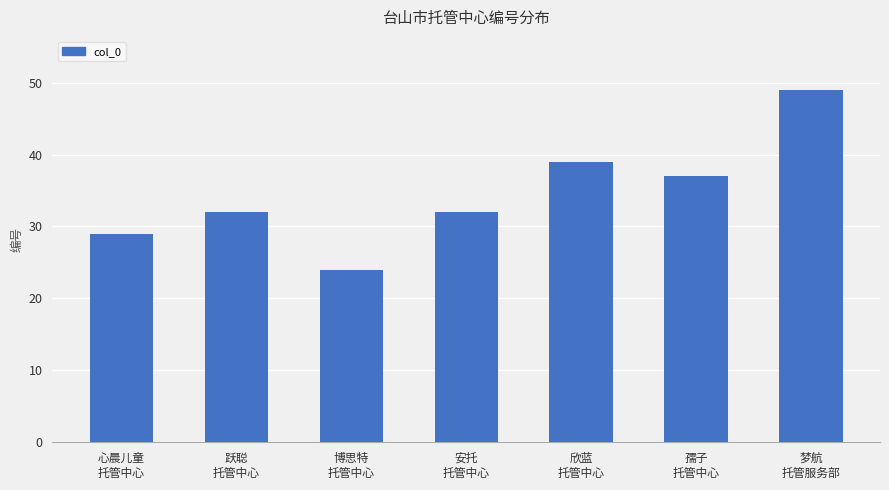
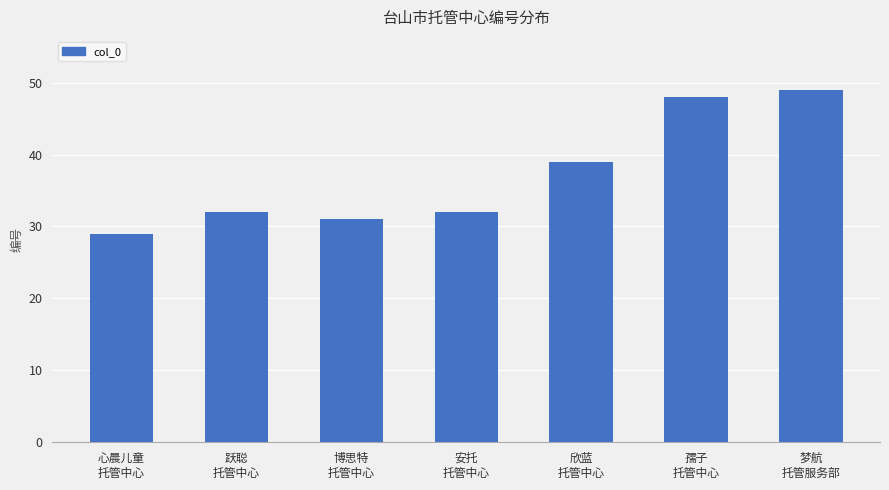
博思特 托管中心: 24 -> 31
孺子 托管中心: 37 -> 48
